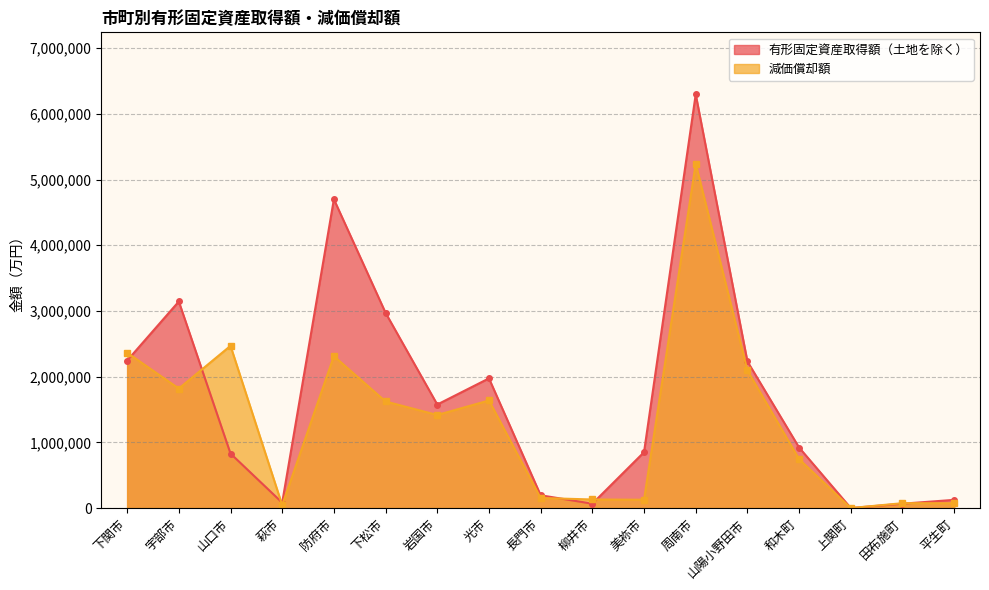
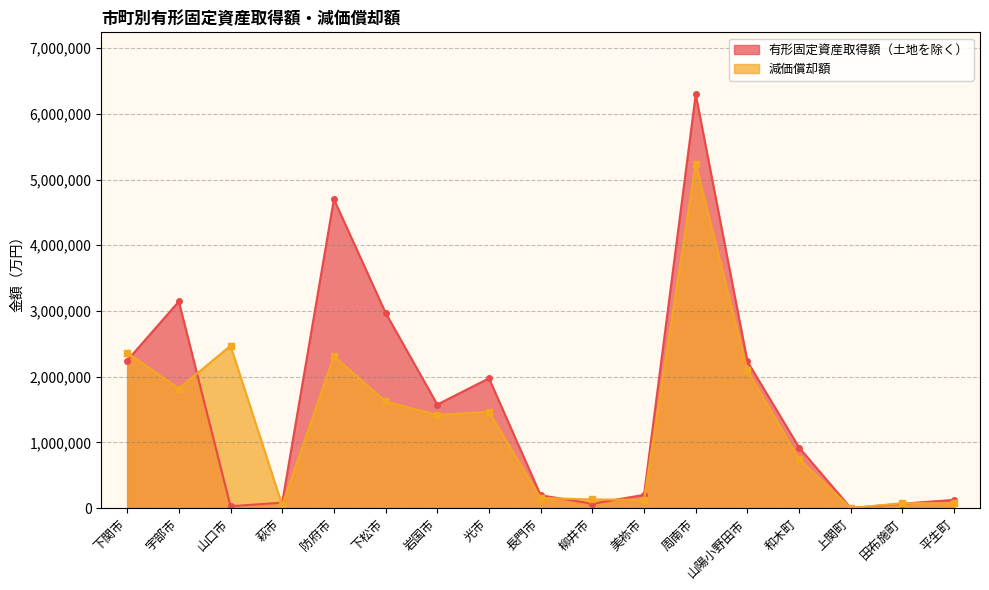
有形固定資産取得額（土地を除く）, 山口市: 800,000 -> 0
減価償却額, 光市: 1,600,000 -> 1,500,000
有形固定資産取得額（土地を除く）, 美祢市: 900,000 -> 200,000
